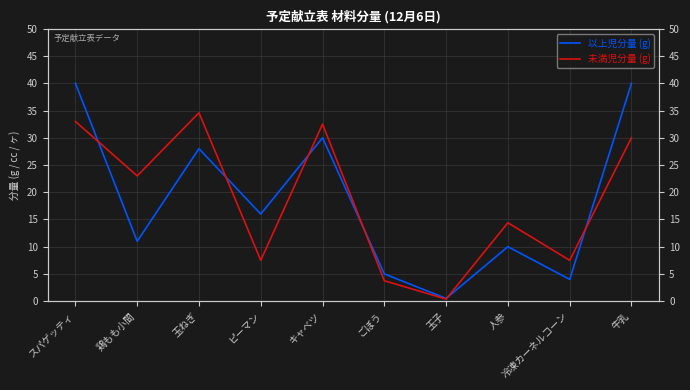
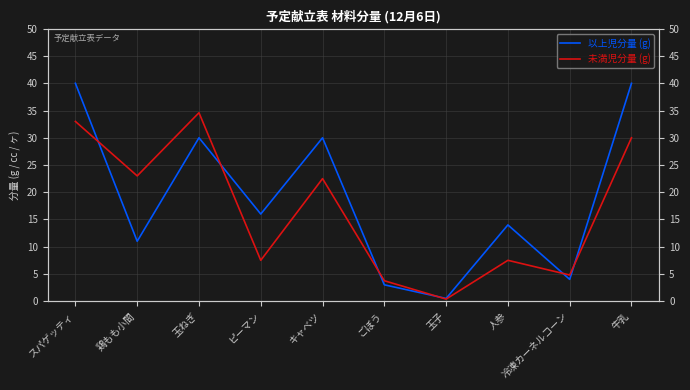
以上児分量 (g), 玉ねぎ: 28 -> 30
未満児分量 (g), キャベツ: 33 -> 23
以上児分量 (g), ごぼう: 5 -> 3
以上児分量 (g), 人参: 10 -> 14
未満児分量 (g), 人参: 14 -> 8
未満児分量 (g), 冷凍カーネルコーン: 8 -> 5
